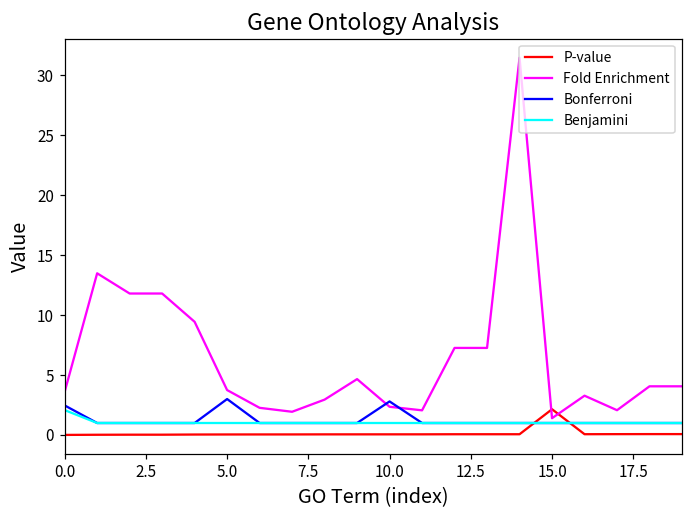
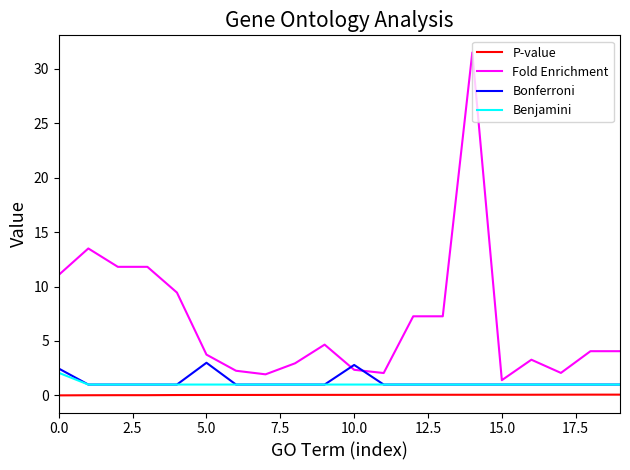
Fold Enrichment, 0.0: 3.6 -> 11.1
P-value, 15.0: 2.1 -> 0.1
